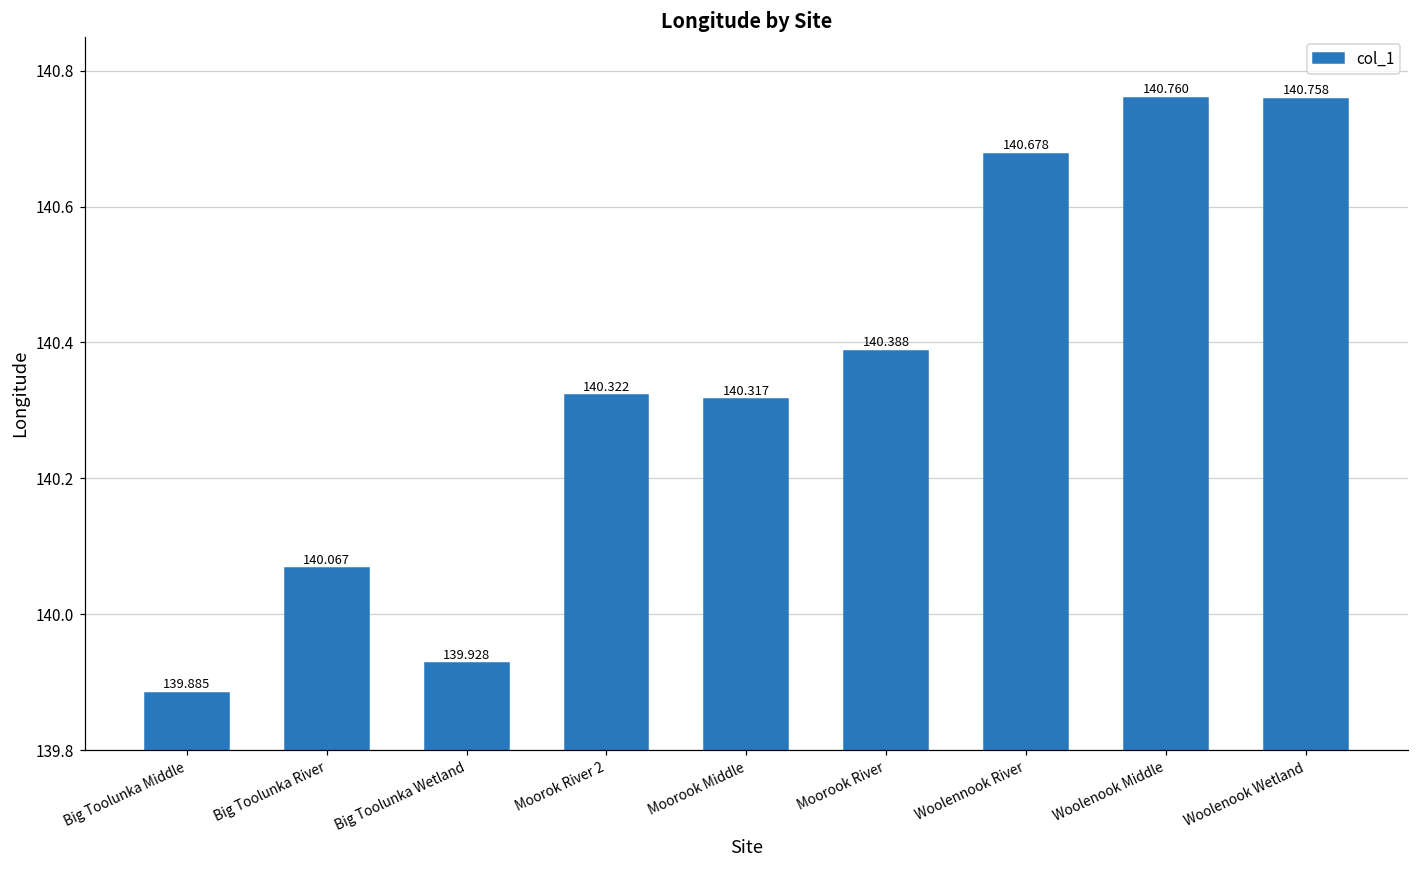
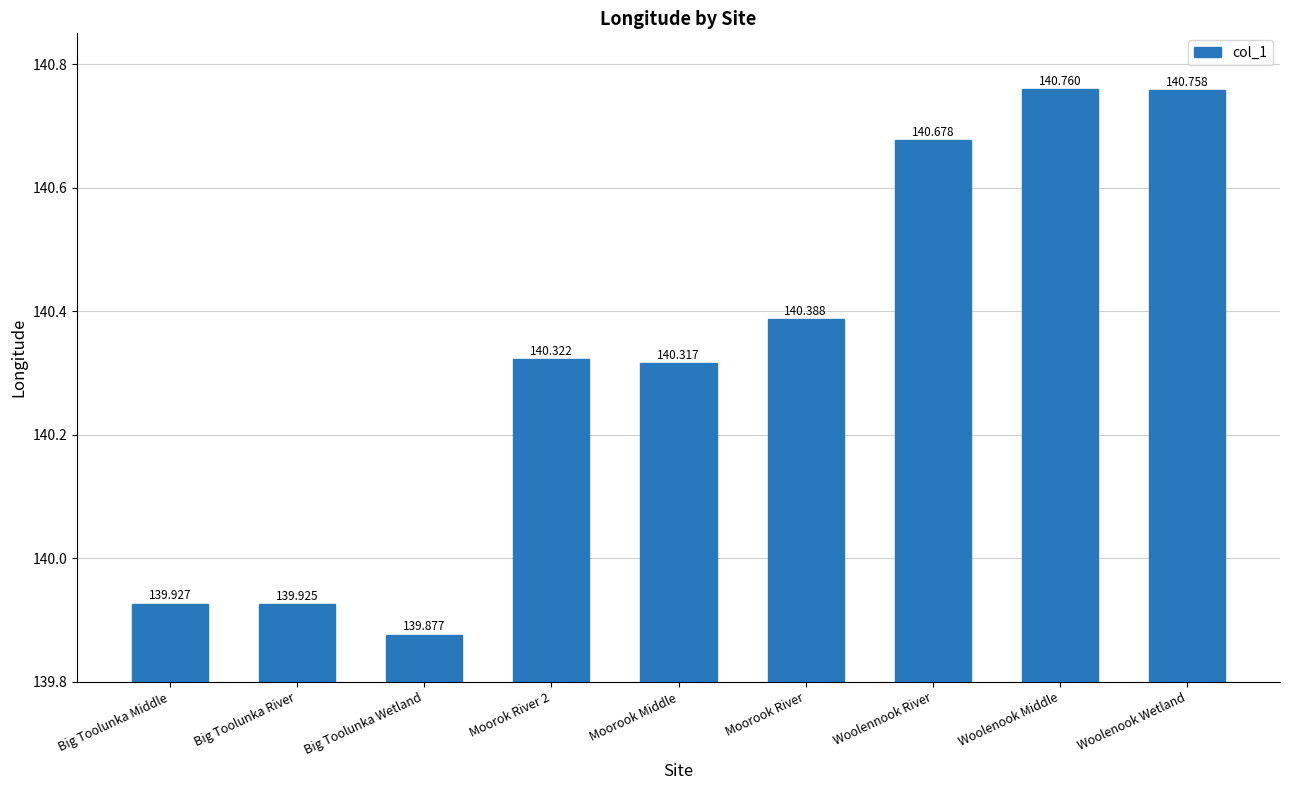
Big Toolunka Middle: 139.885 -> 139.927
Big Toolunka River: 140.067 -> 139.925
Big Toolunka Wetland: 139.928 -> 139.877
